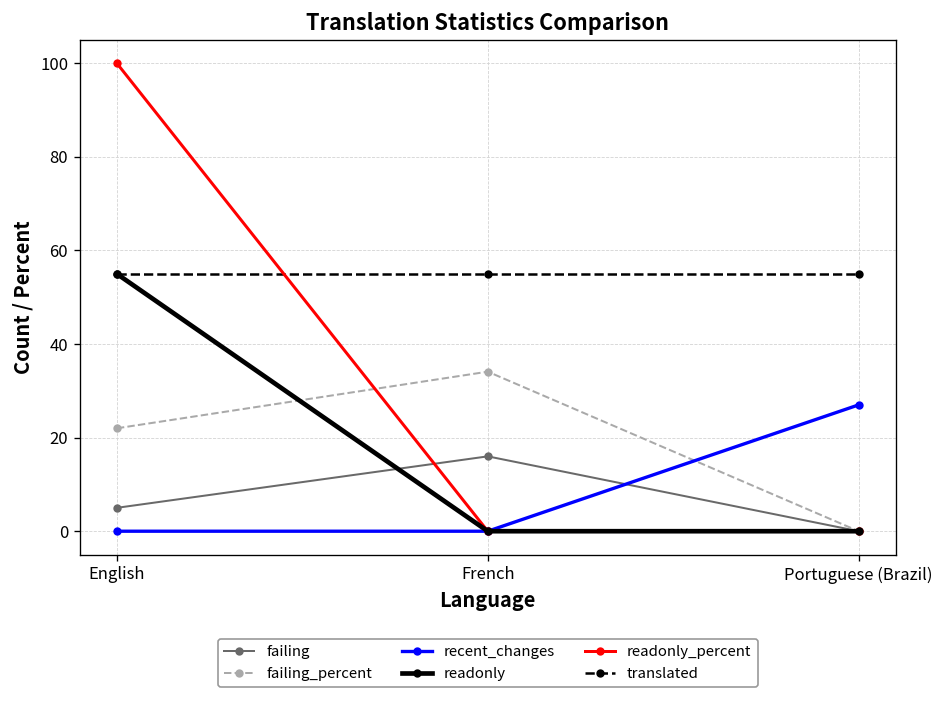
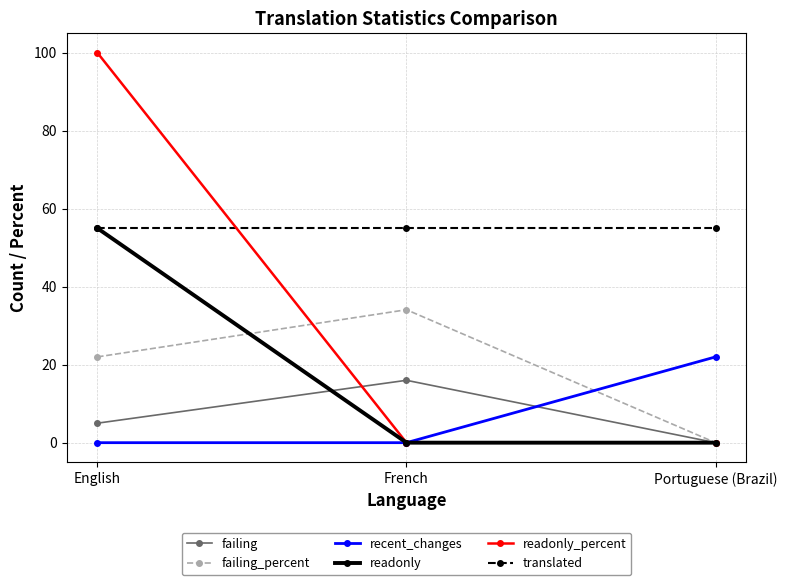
recent_changes, Portuguese (Brazil): 27 -> 22
